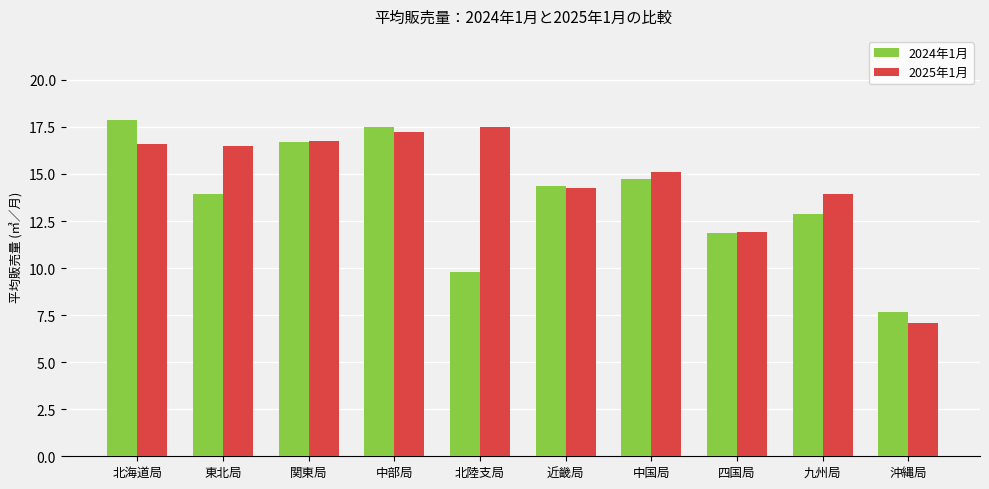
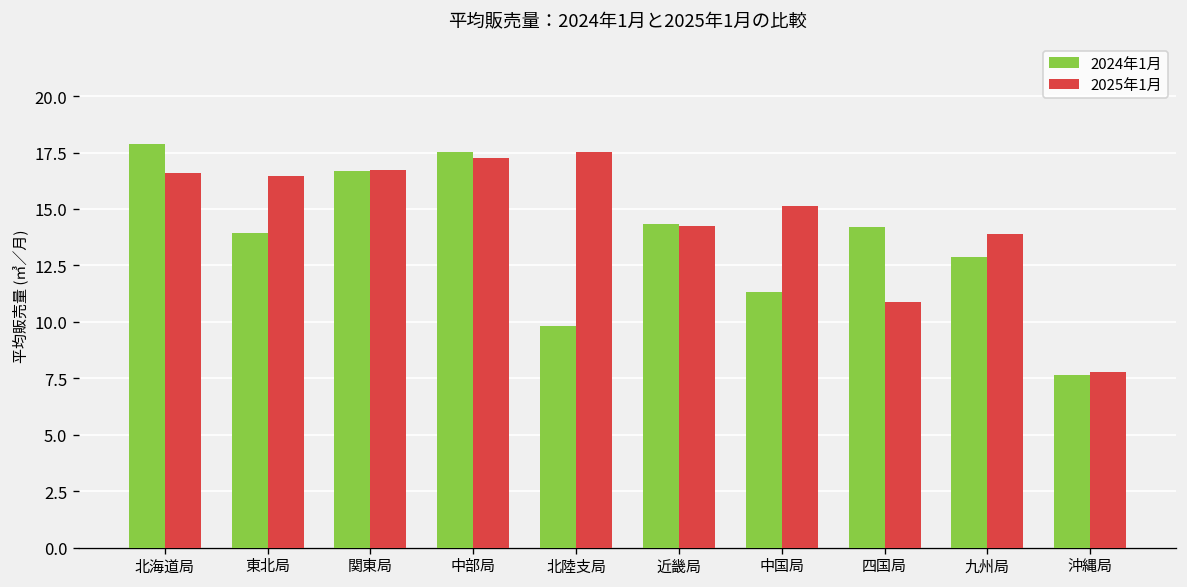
2024年1月, 中国局: 14.7 -> 11.3
2024年1月, 四国局: 11.9 -> 14.2
2025年1月, 四国局: 11.9 -> 10.9
2025年1月, 沖縄局: 7.1 -> 7.8
